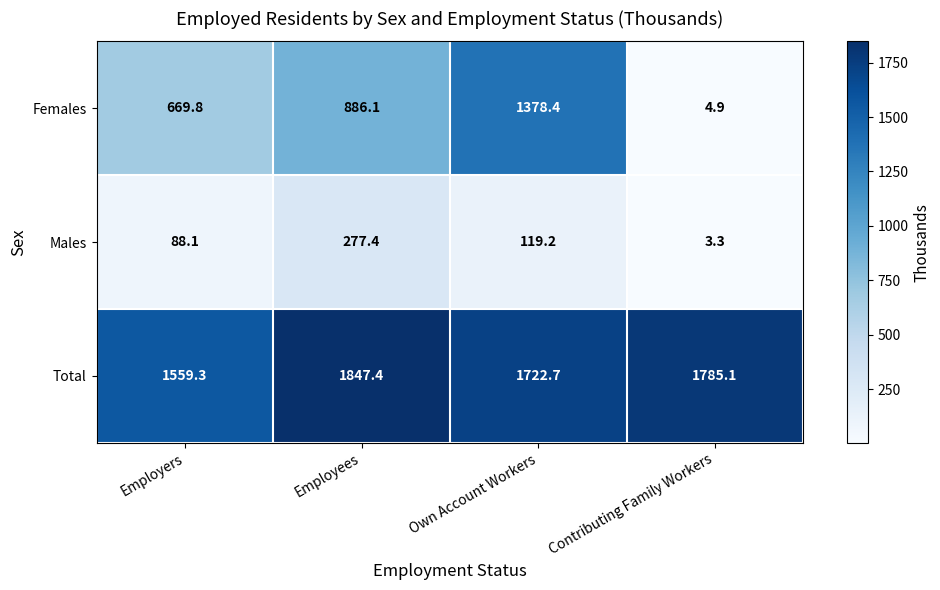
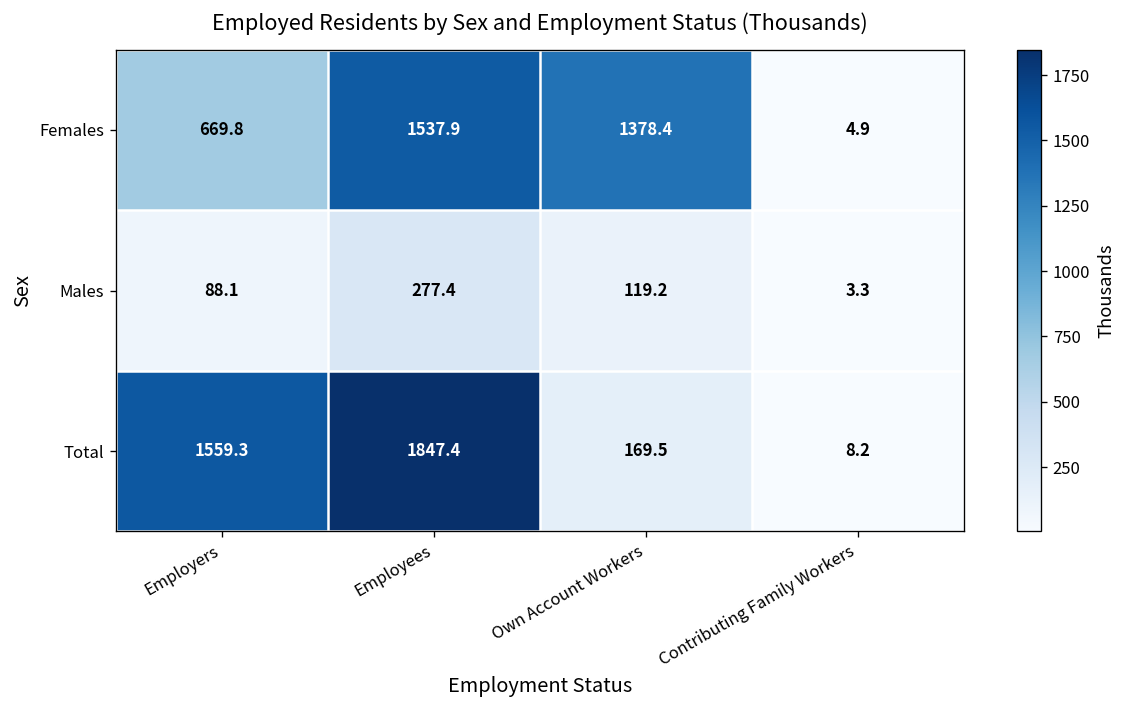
Females, Employees: 886.1 -> 1537.9
Total, Own Account Workers: 1722.7 -> 169.5
Total, Contributing Family Workers: 1785.1 -> 8.2
